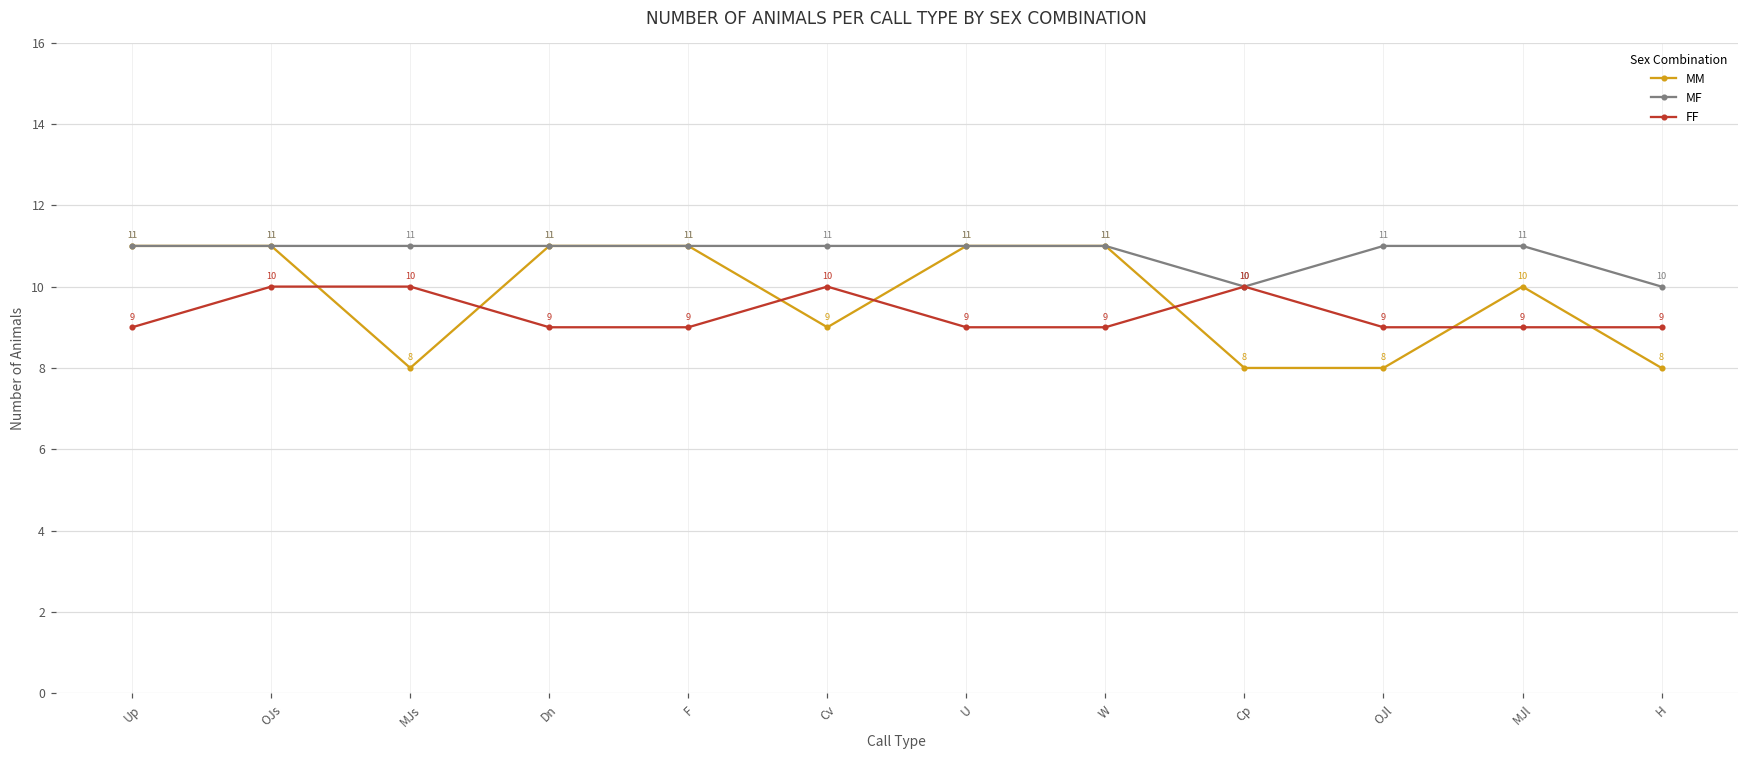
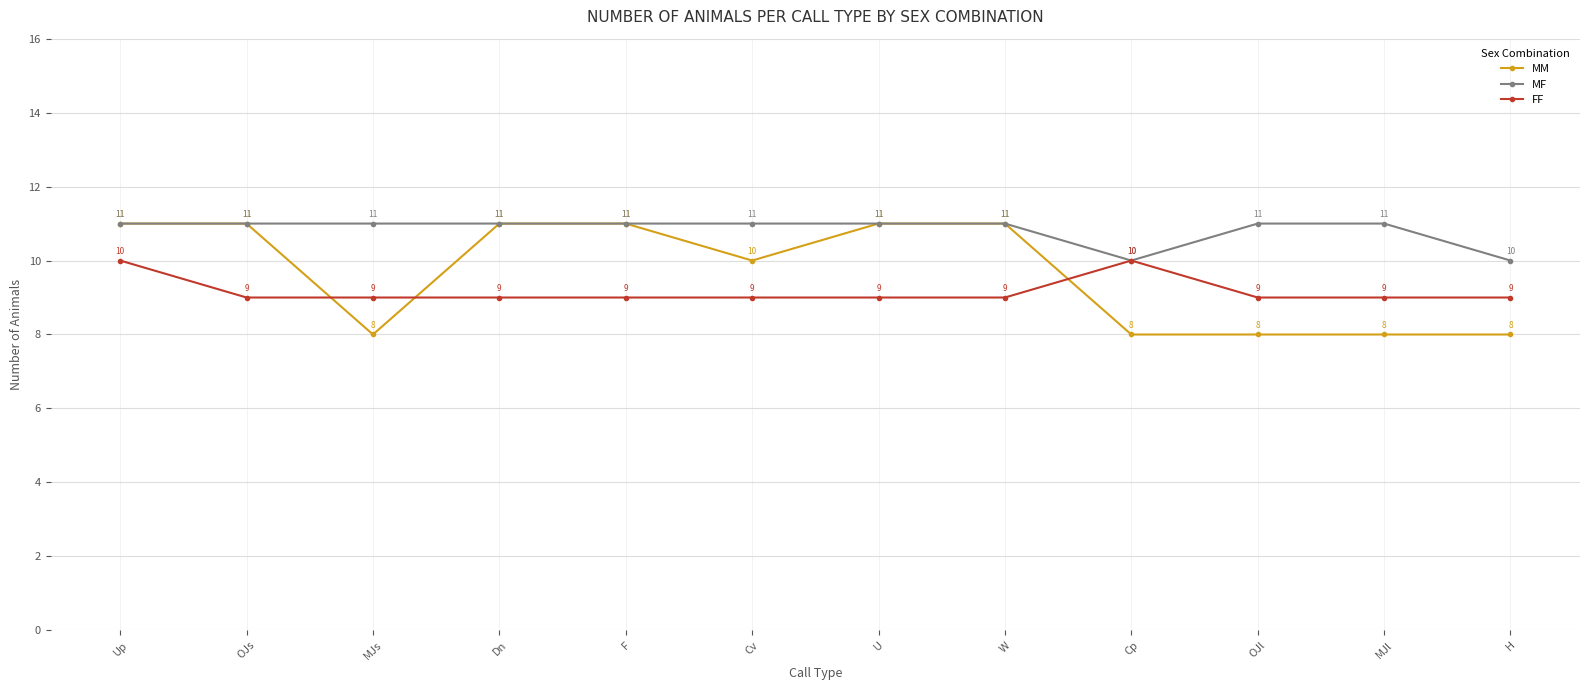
FF, Up: 9 -> 10
FF, OJs: 10 -> 9
FF, MJs: 10 -> 9
MM, Cv: 9 -> 10
FF, Cv: 10 -> 9
MM, MJl: 10 -> 8
